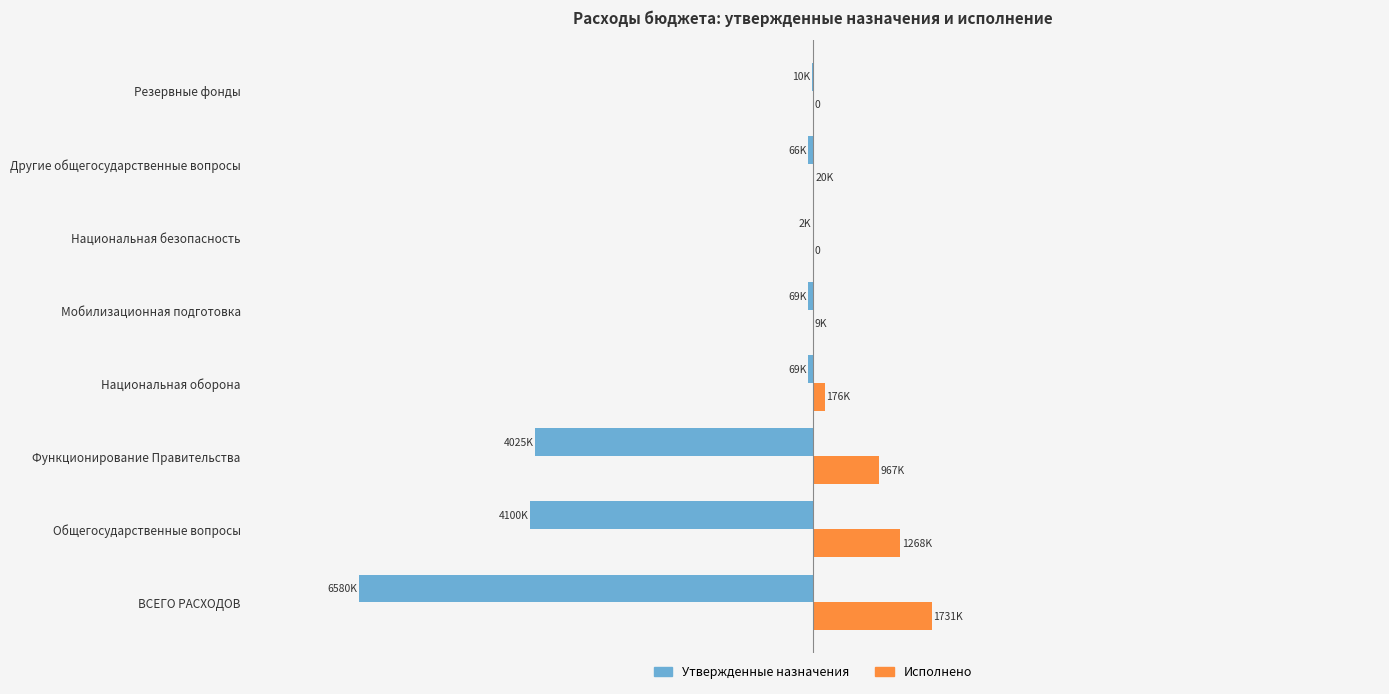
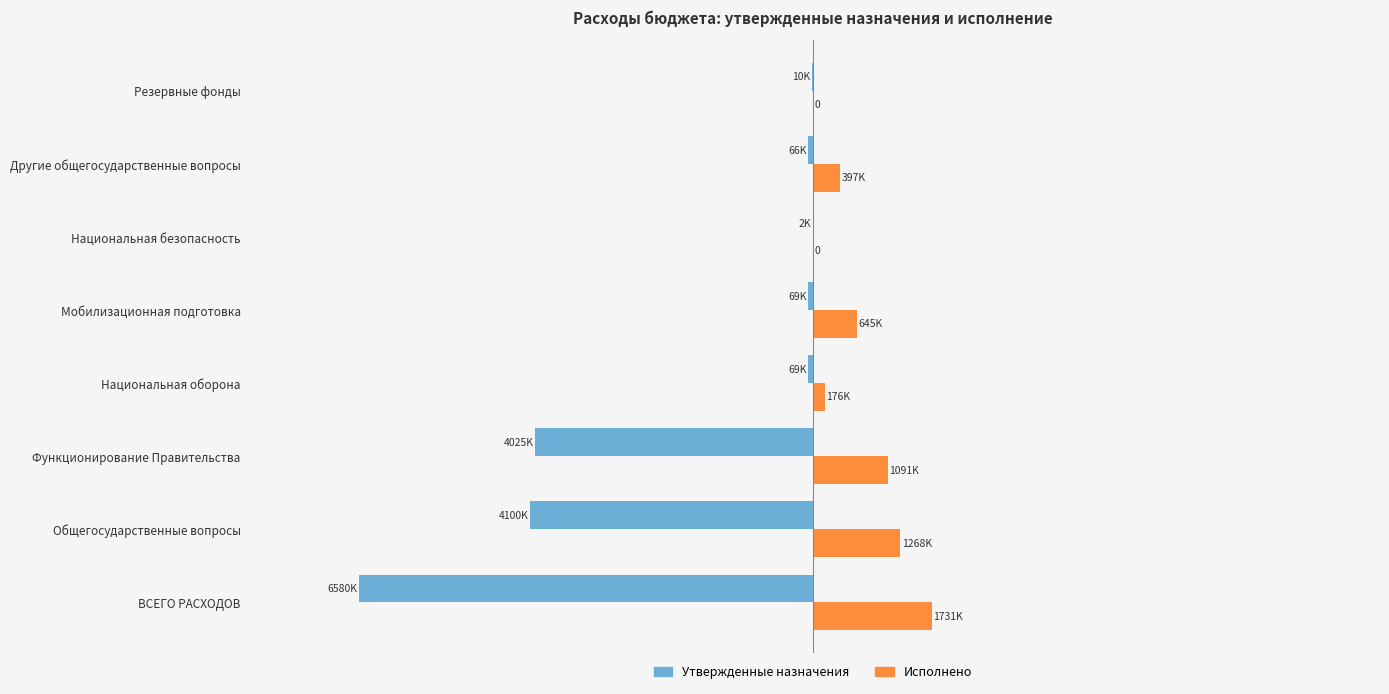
Исполнено, Другие общегосударственные вопросы: 20K -> 397K
Исполнено, Мобилизационная подготовка: 9K -> 645K
Исполнено, Функционирование Правительства: 967K -> 1091K
